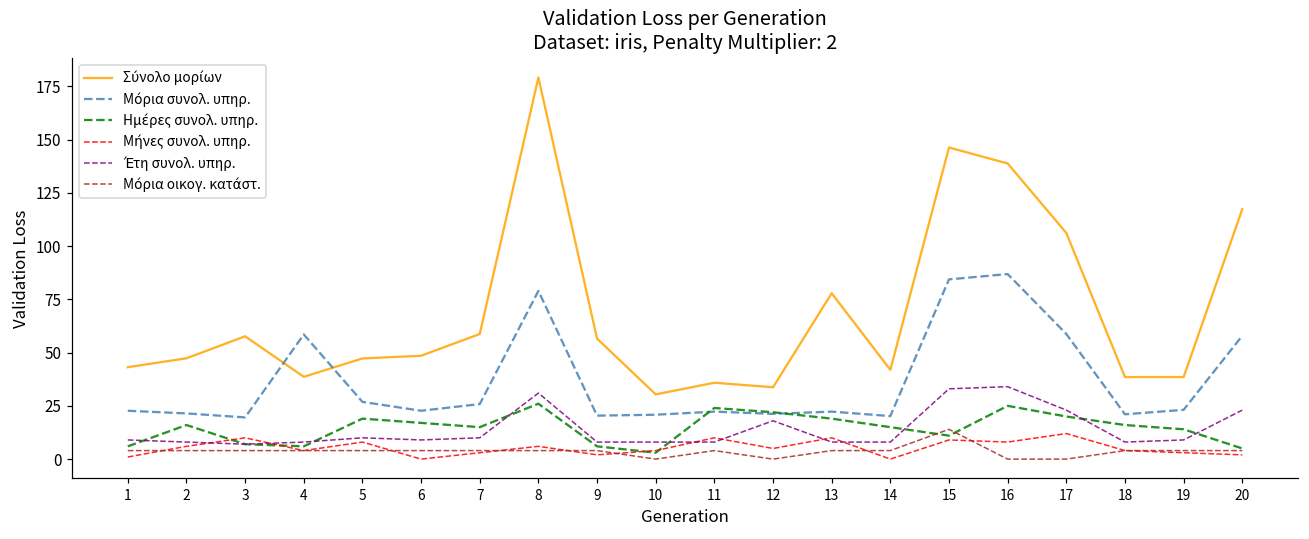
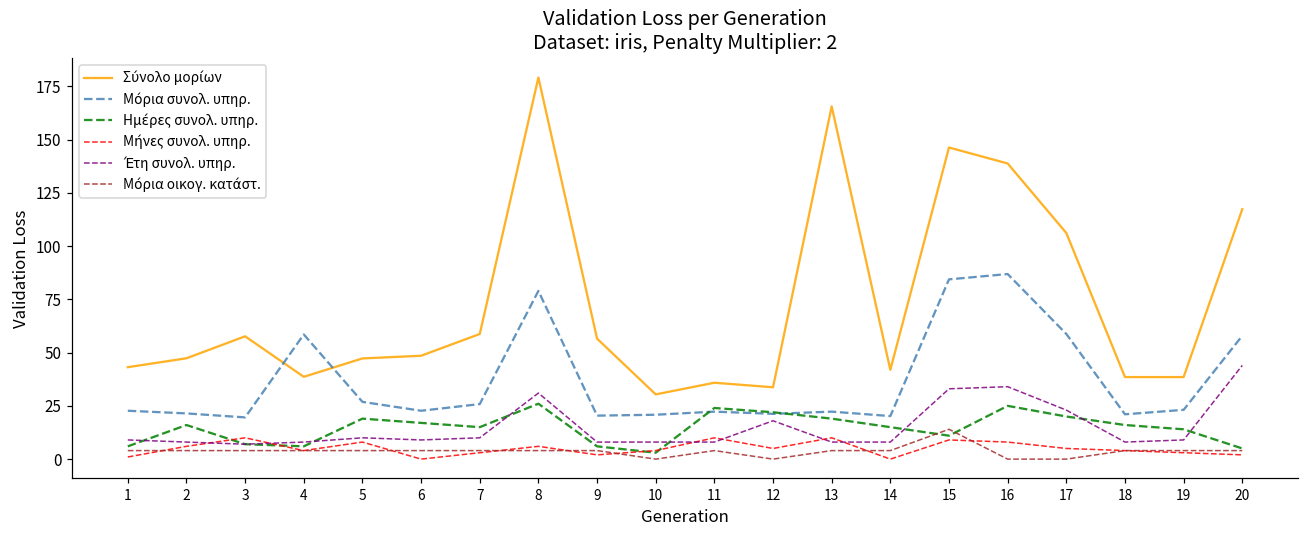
Σύνολο μορίων, 13: 78 -> 166
Μήνες συνολ. υπηρ., 17: 12 -> 5
Έτη συνολ. υπηρ., 20: 23 -> 44
